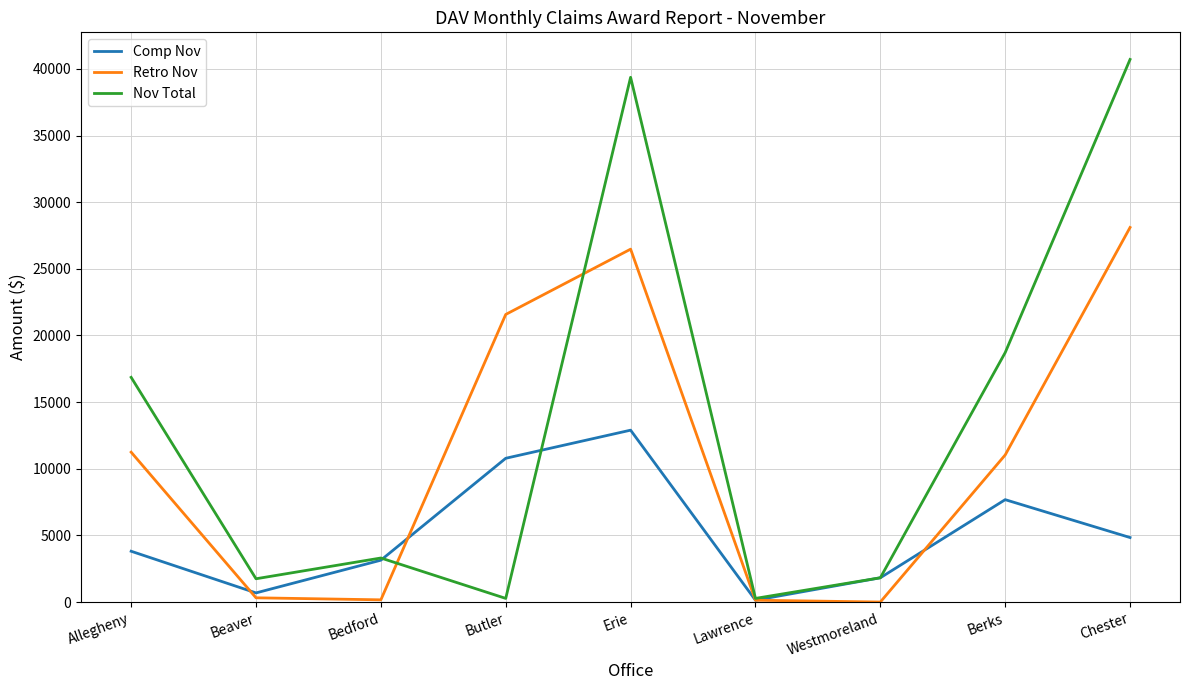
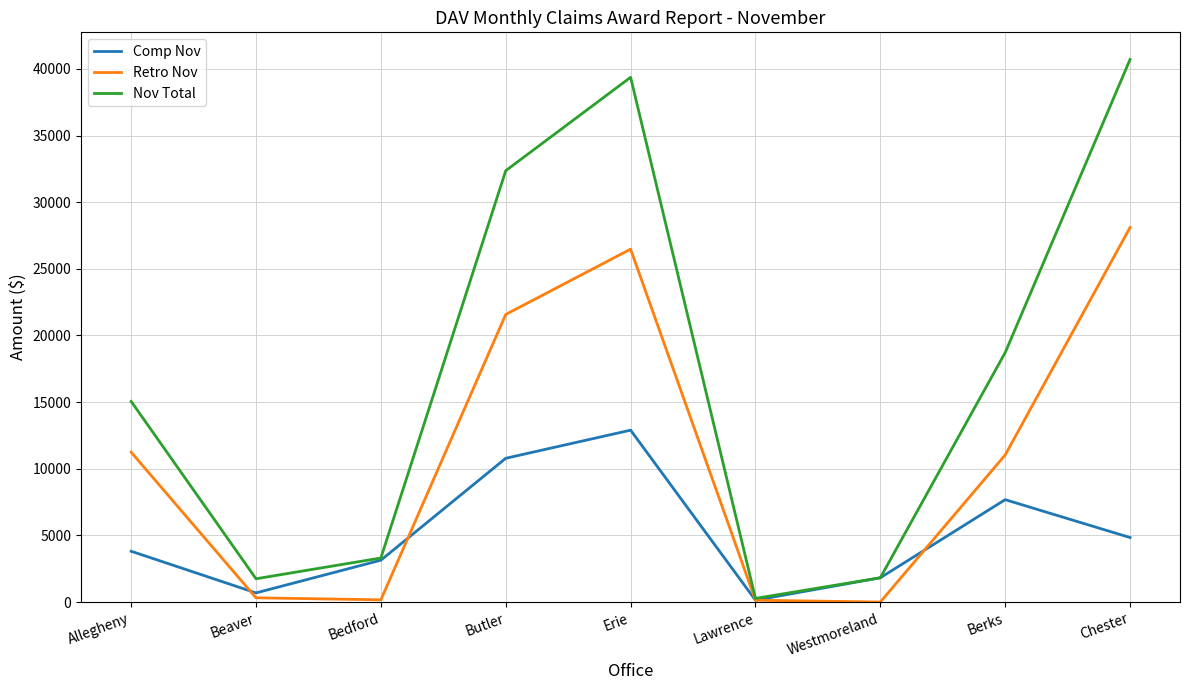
Nov Total, Allegheny: 16900 -> 15100
Nov Total, Butler: 300 -> 32400
